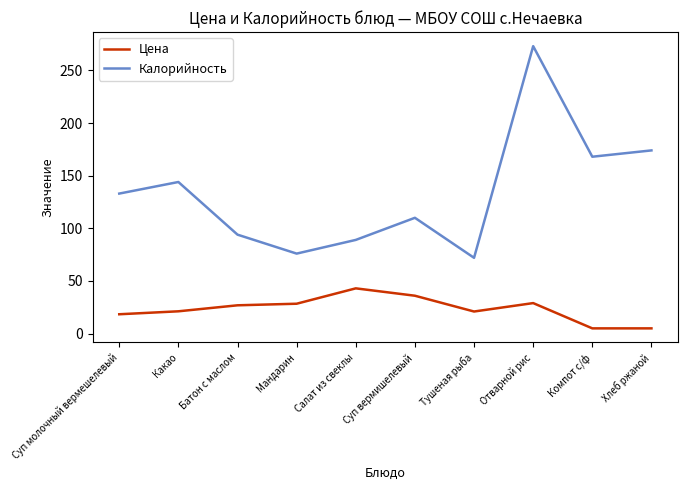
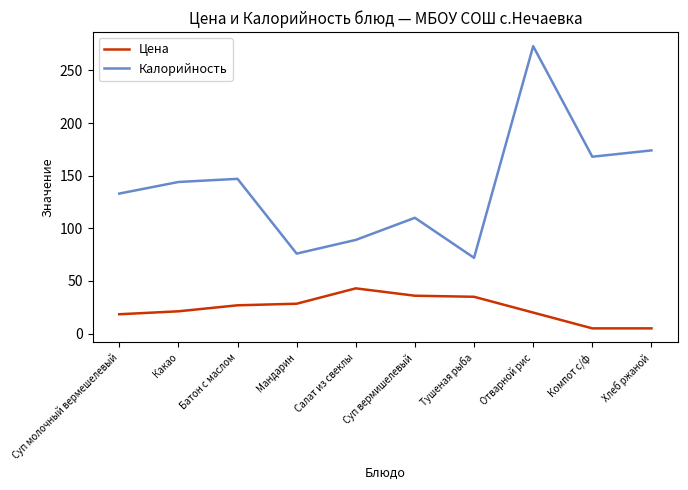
Калорийность, Батон с маслом: 94 -> 147
Цена, Тушеная рыба: 21 -> 35
Цена, Отварной рис: 29 -> 20
